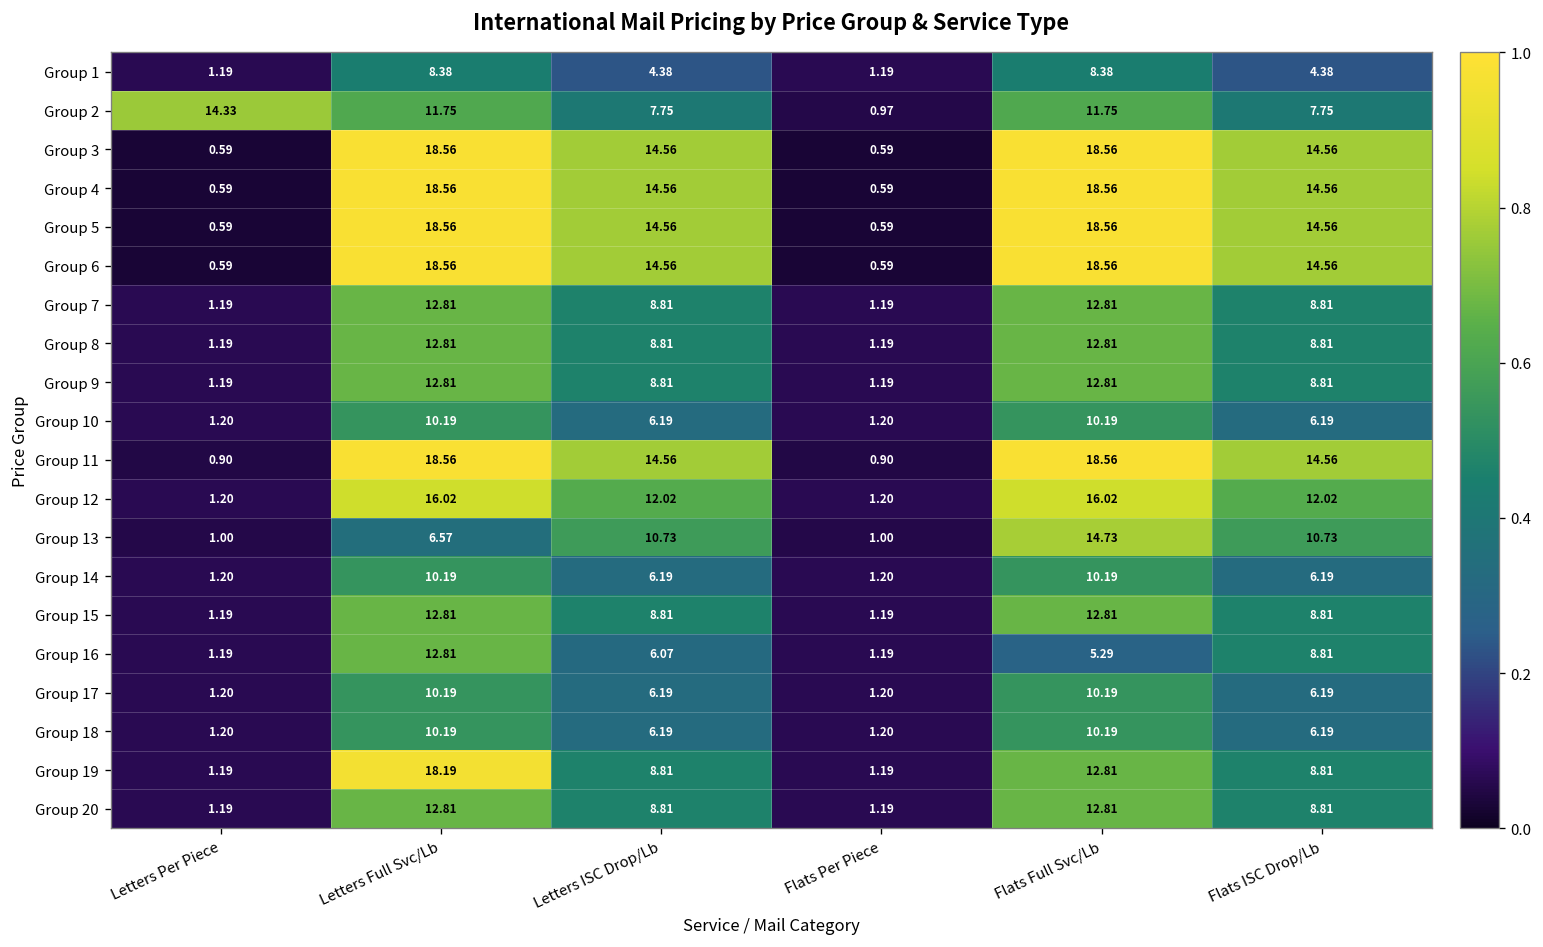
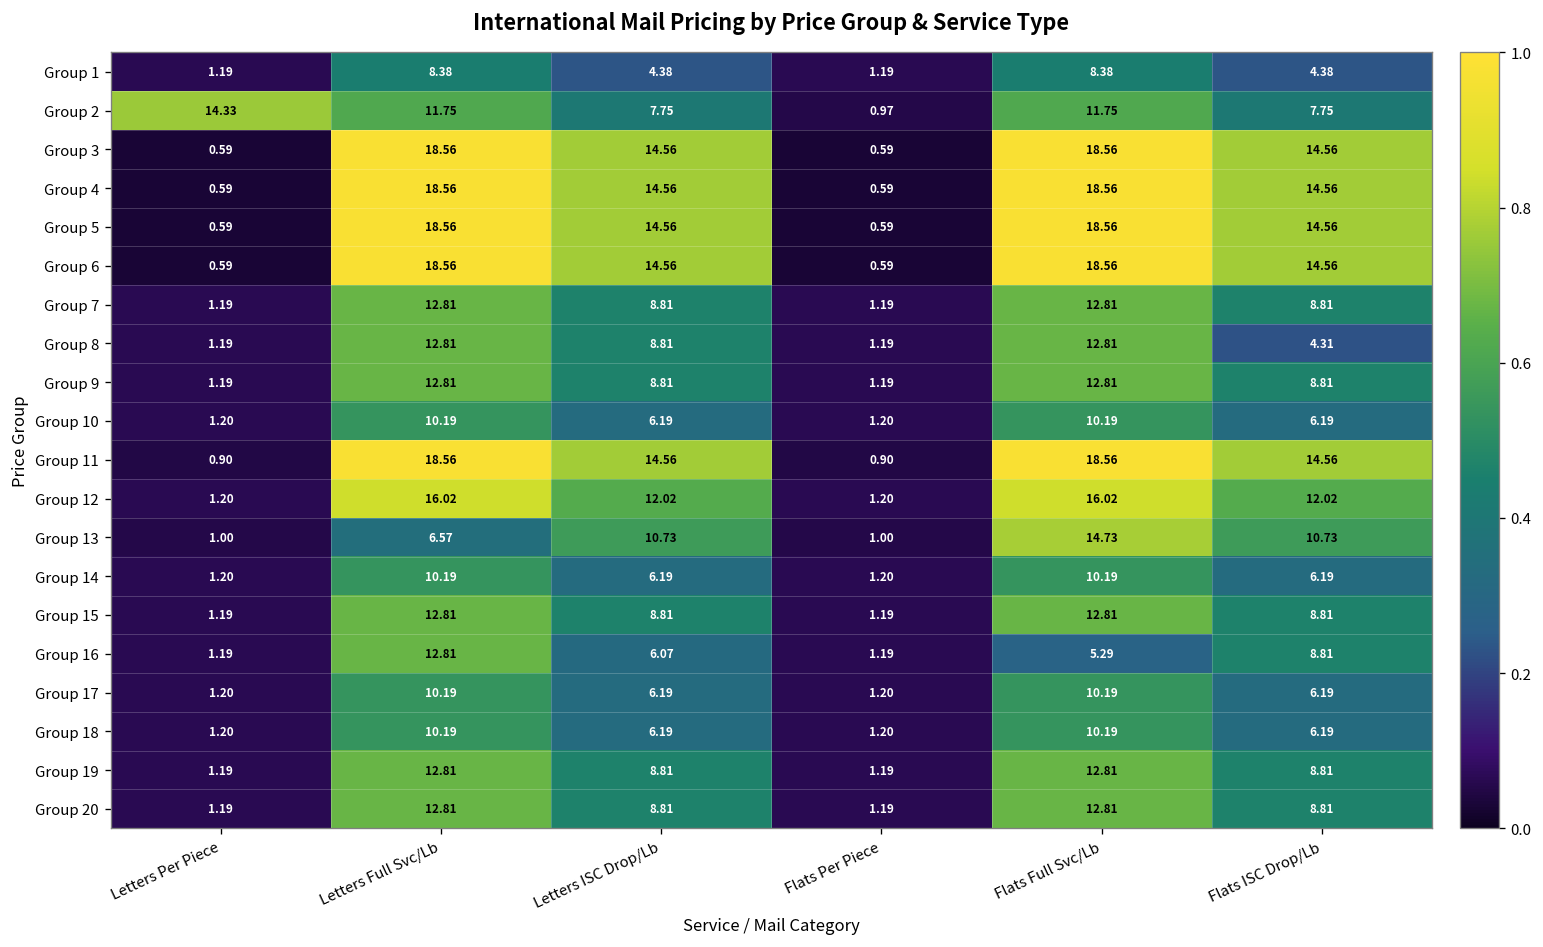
Group 8, Flats ISC Drop/Lb: 8.81 -> 4.31
Group 19, Letters Full Svc/Lb: 18.19 -> 12.81
